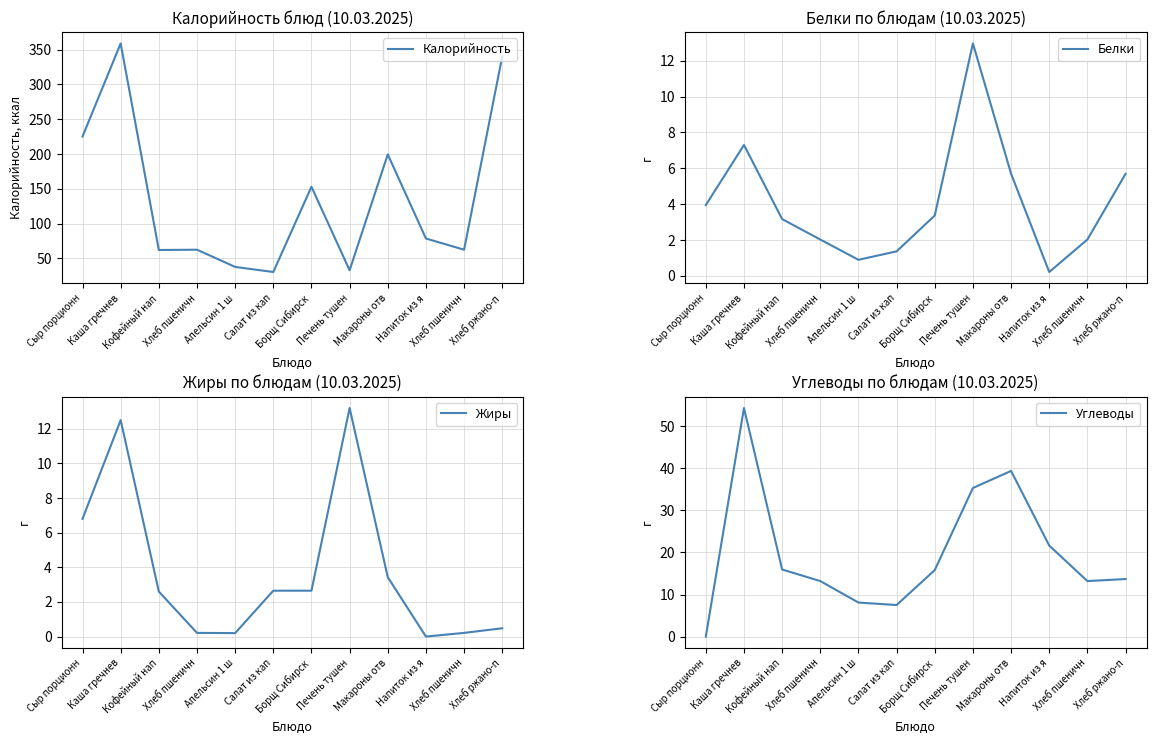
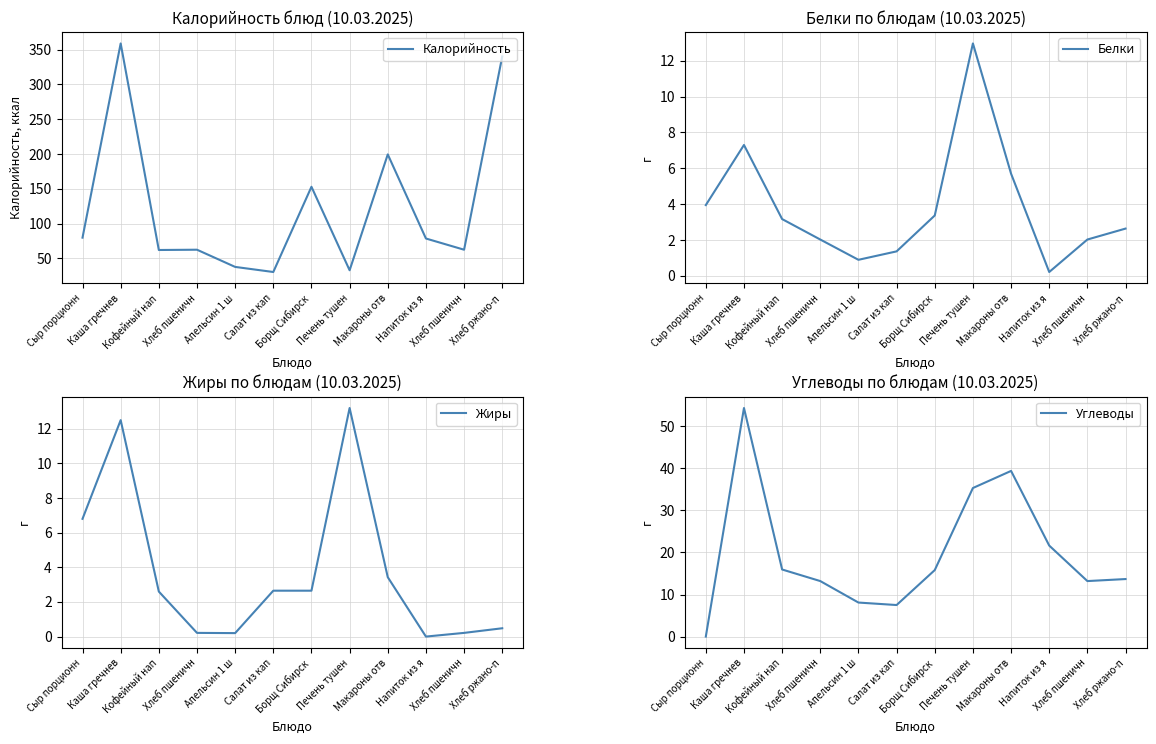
Калорийность блюд (10.03.2025), Сыр порционн: 230 -> 80
Белки по блюдам (10.03.2025), Хлеб ржано-п: 5.7 -> 2.6
